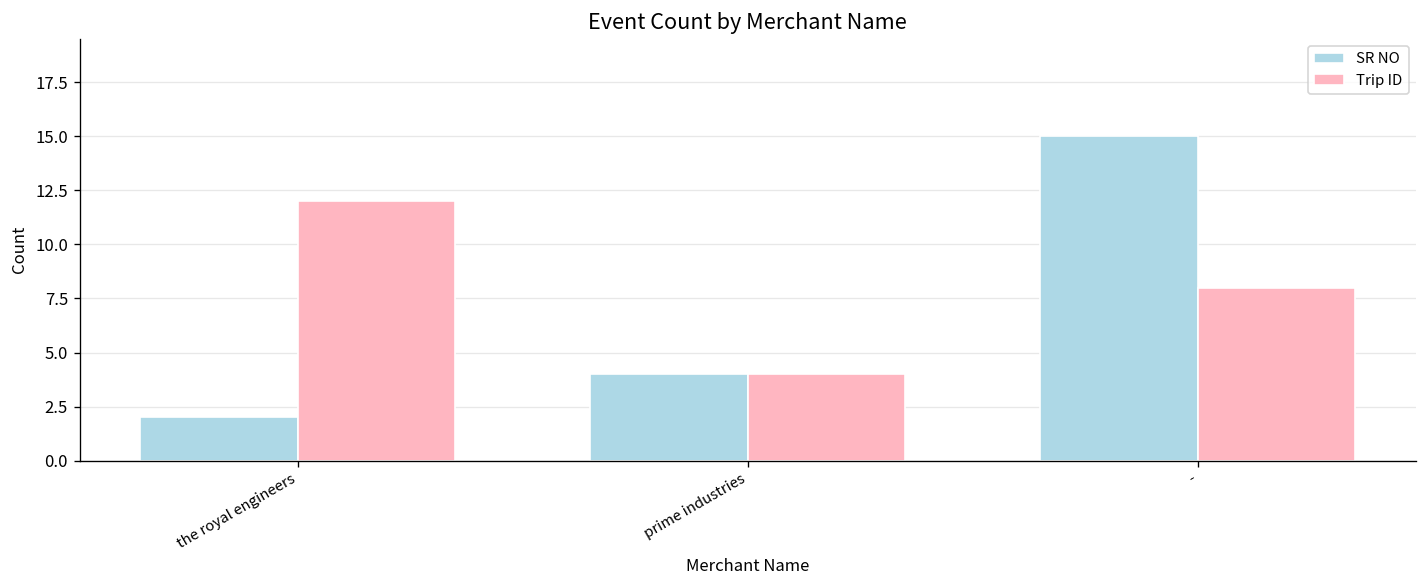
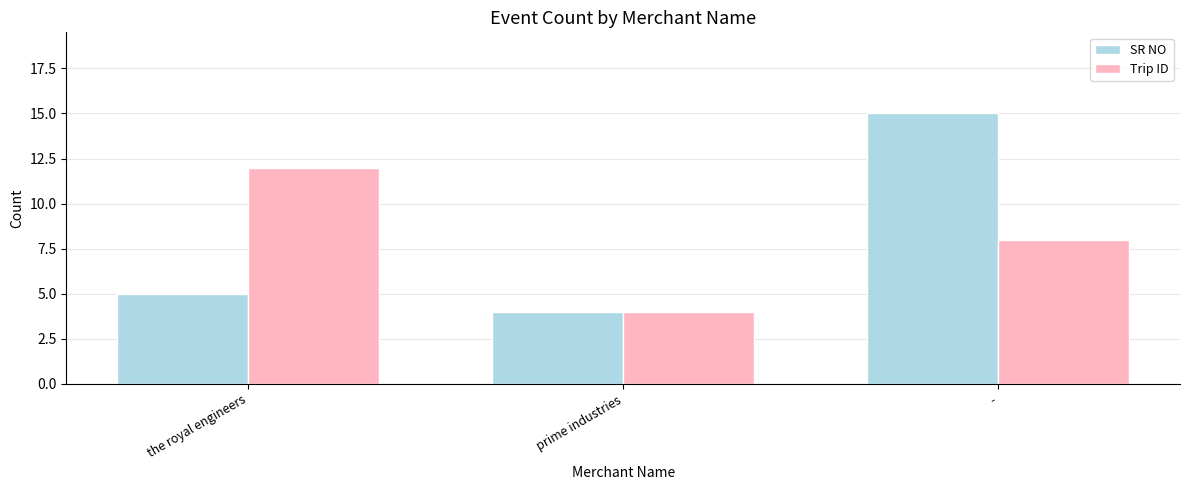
SR NO, the royal engineers: 2 -> 5
